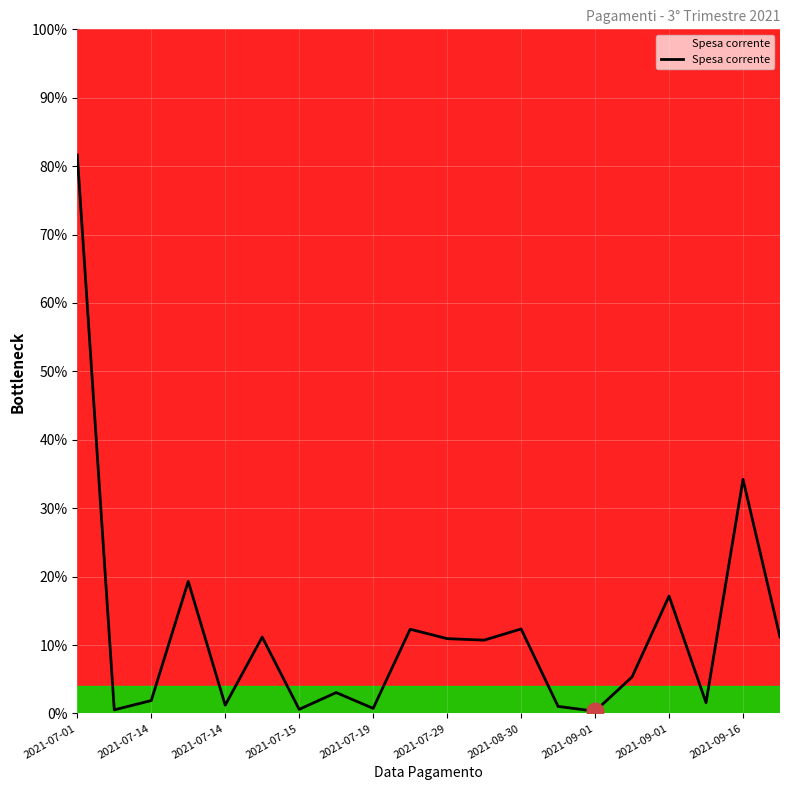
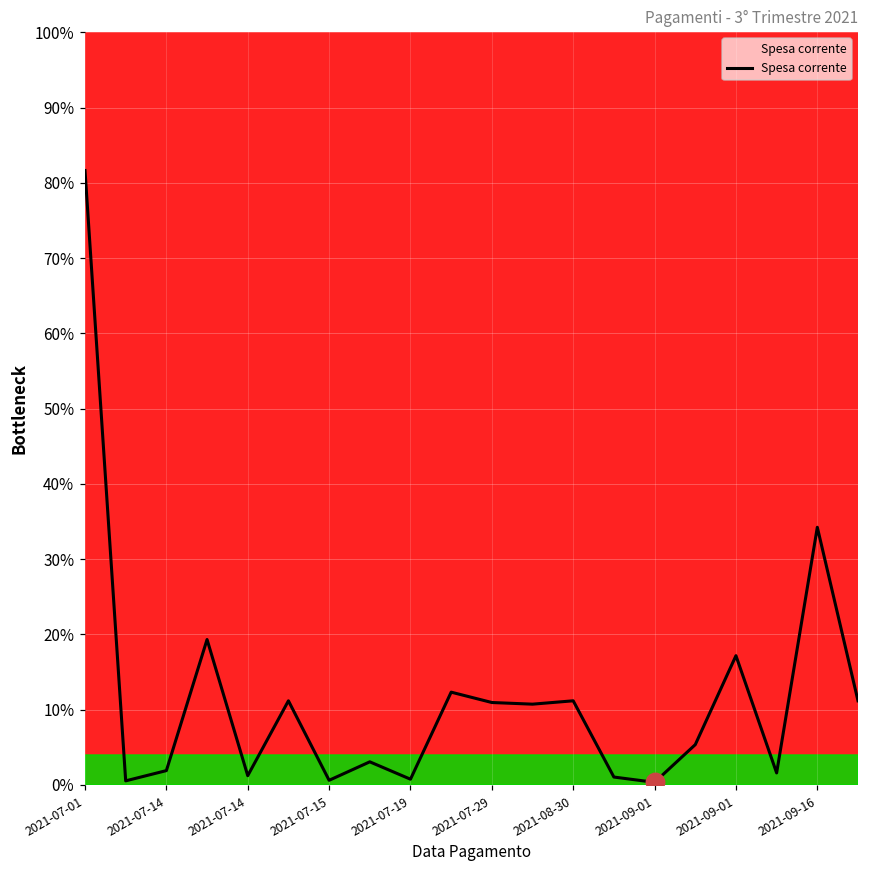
Spesa corrente, 2021-08-30: 12% -> 11%
